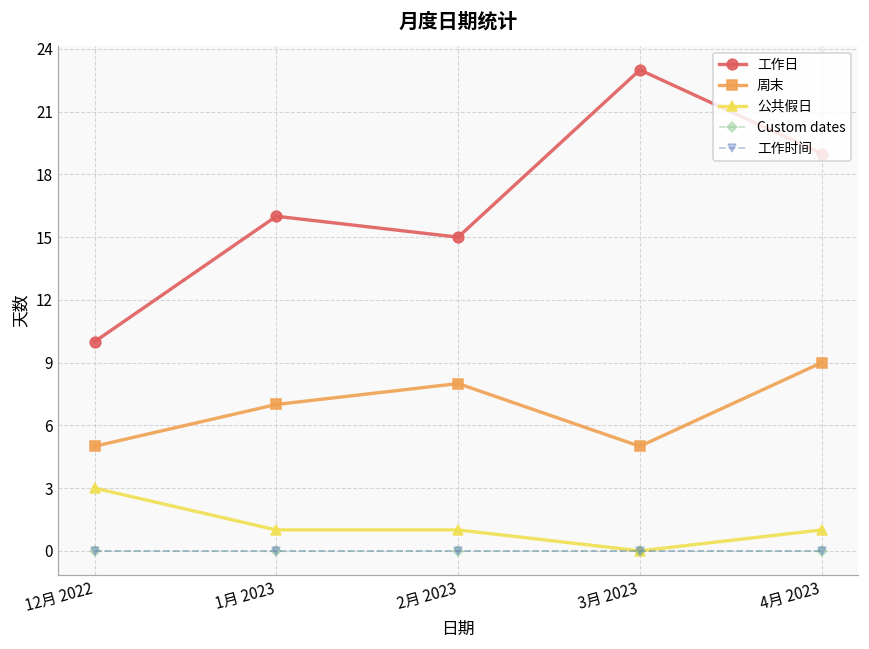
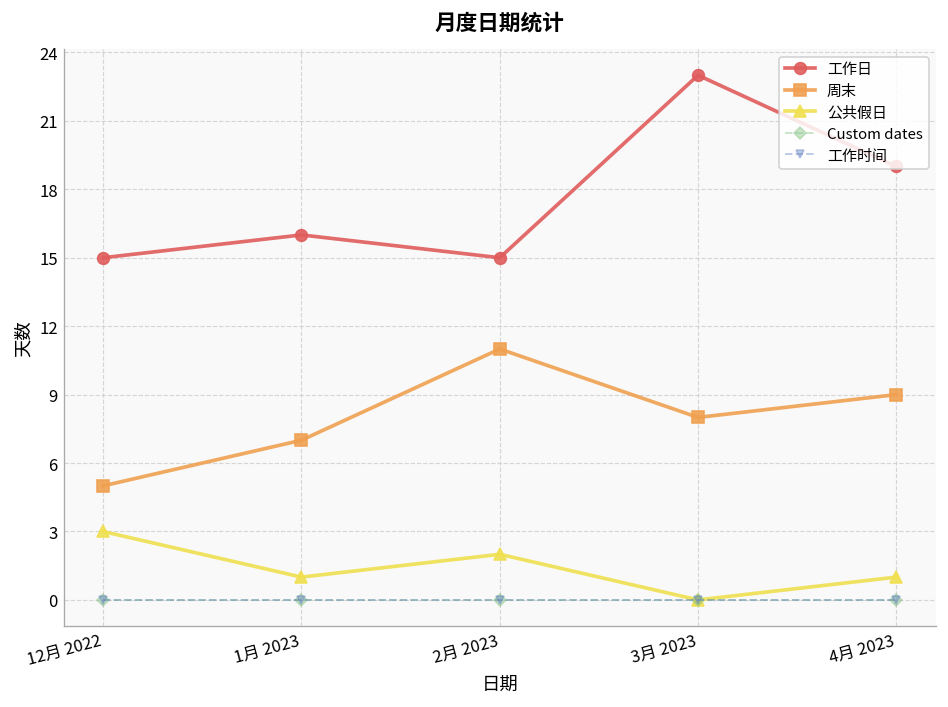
工作日, 12月 2022: 10 -> 15
周末, 2月 2023: 8 -> 11
公共假日, 2月 2023: 1 -> 2
周末, 3月 2023: 5 -> 8
